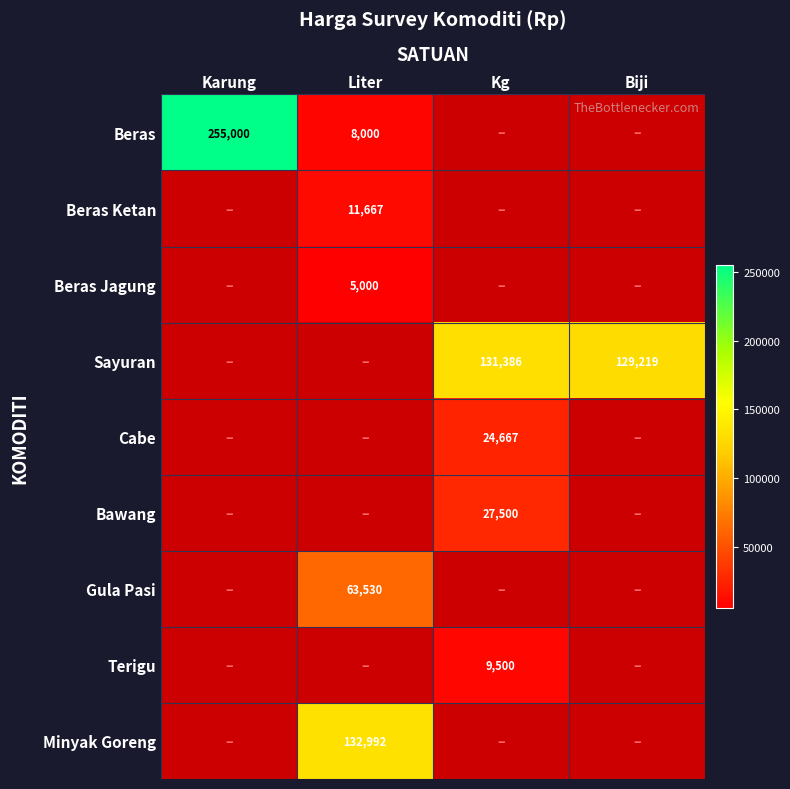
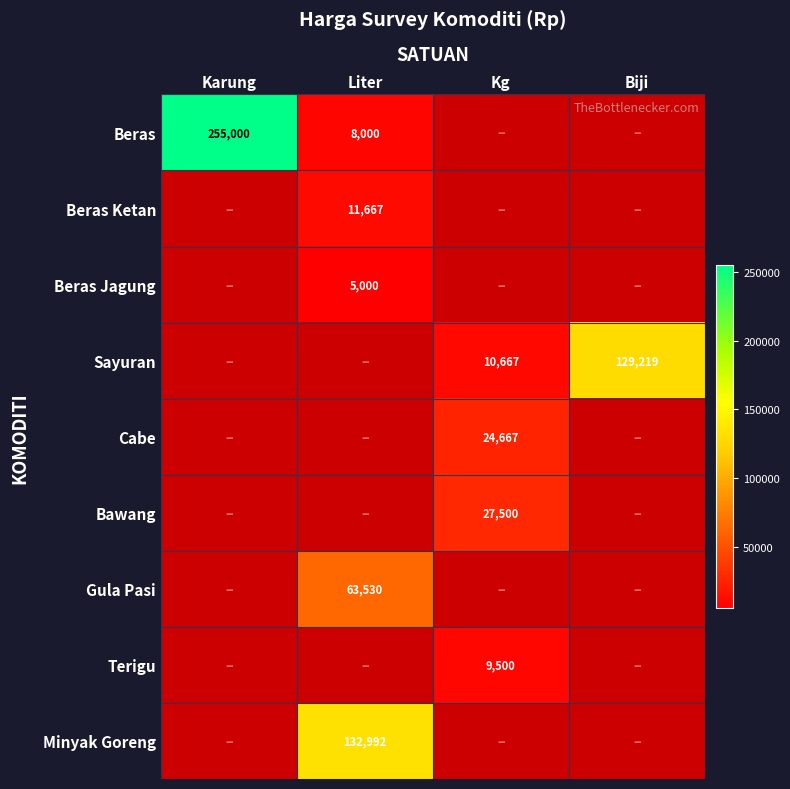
Sayuran, Kg: 131,386 -> 10,667
